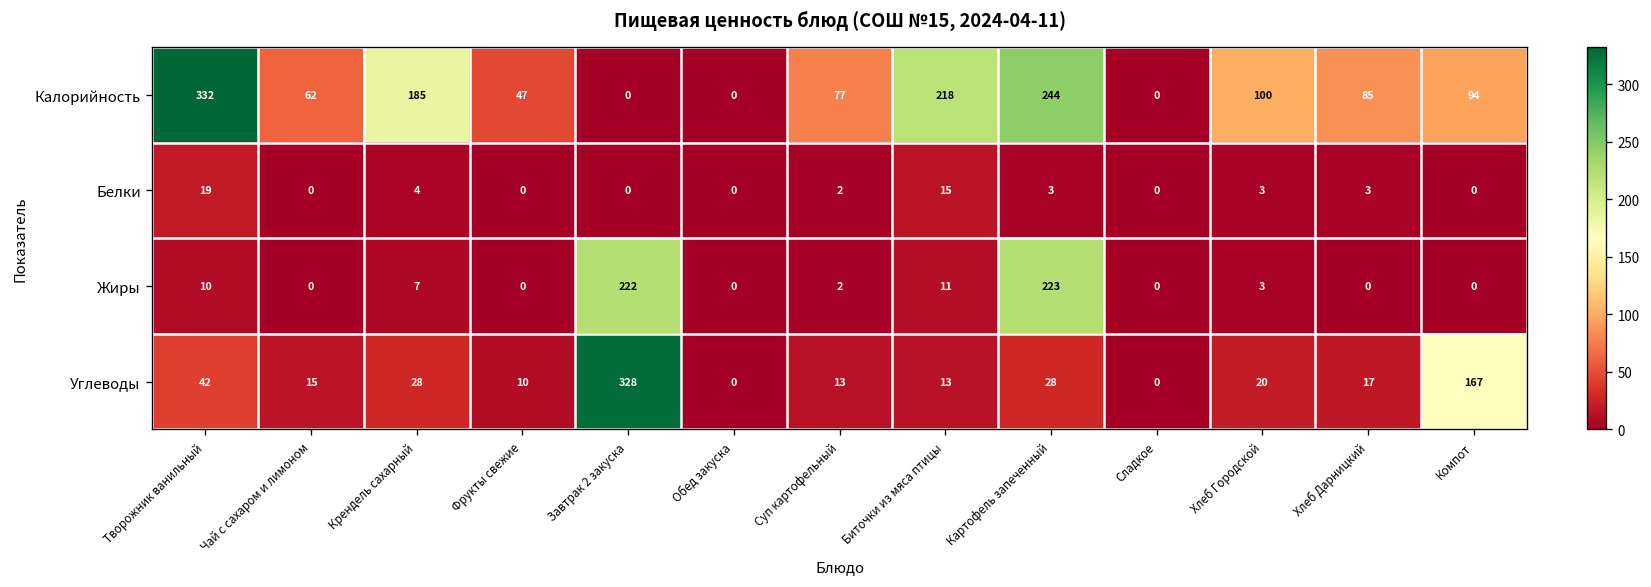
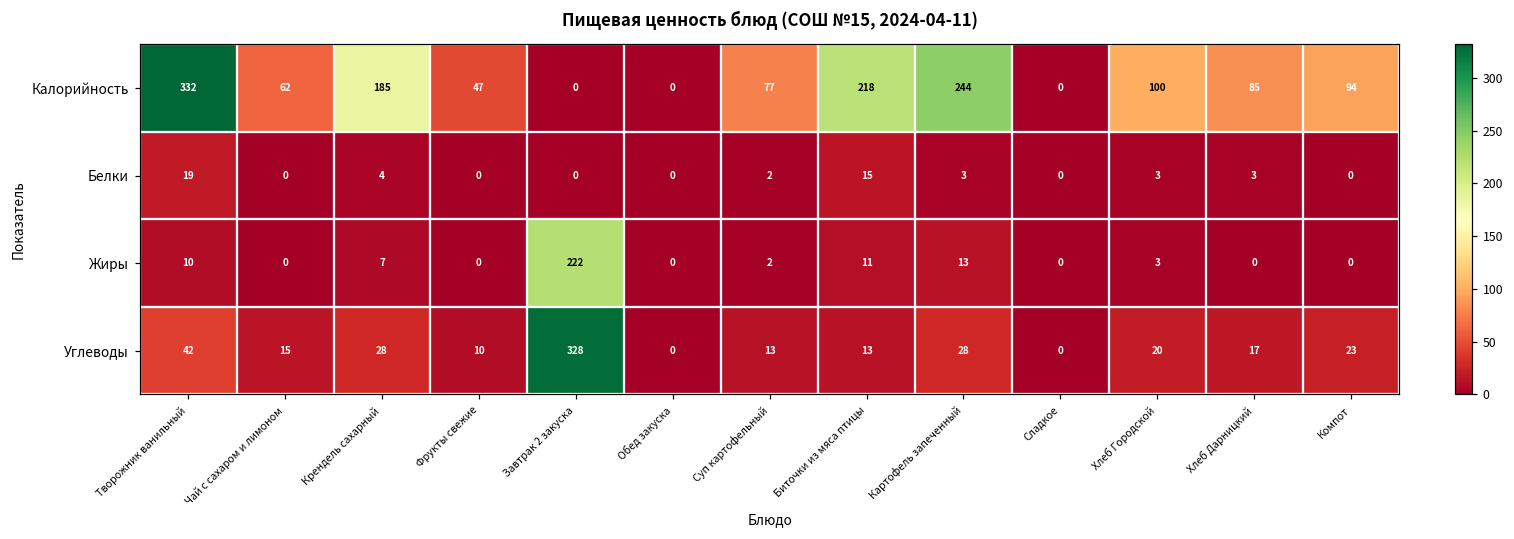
Жиры, Картофель запеченный: 223 -> 13
Углеводы, Компот: 167 -> 23
